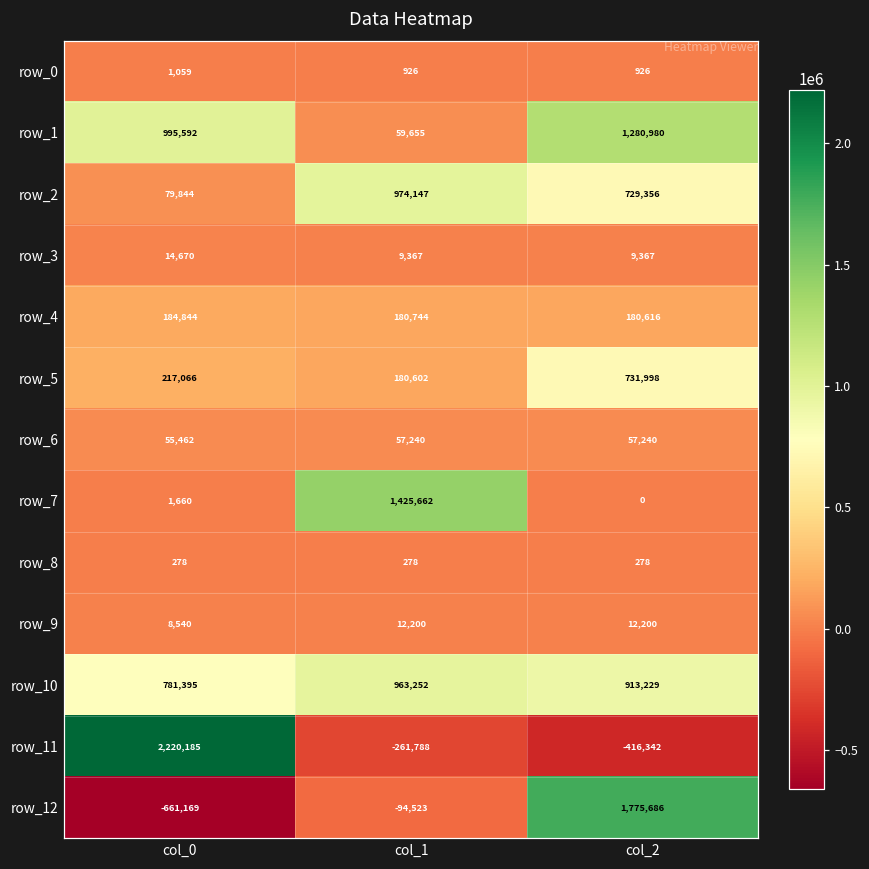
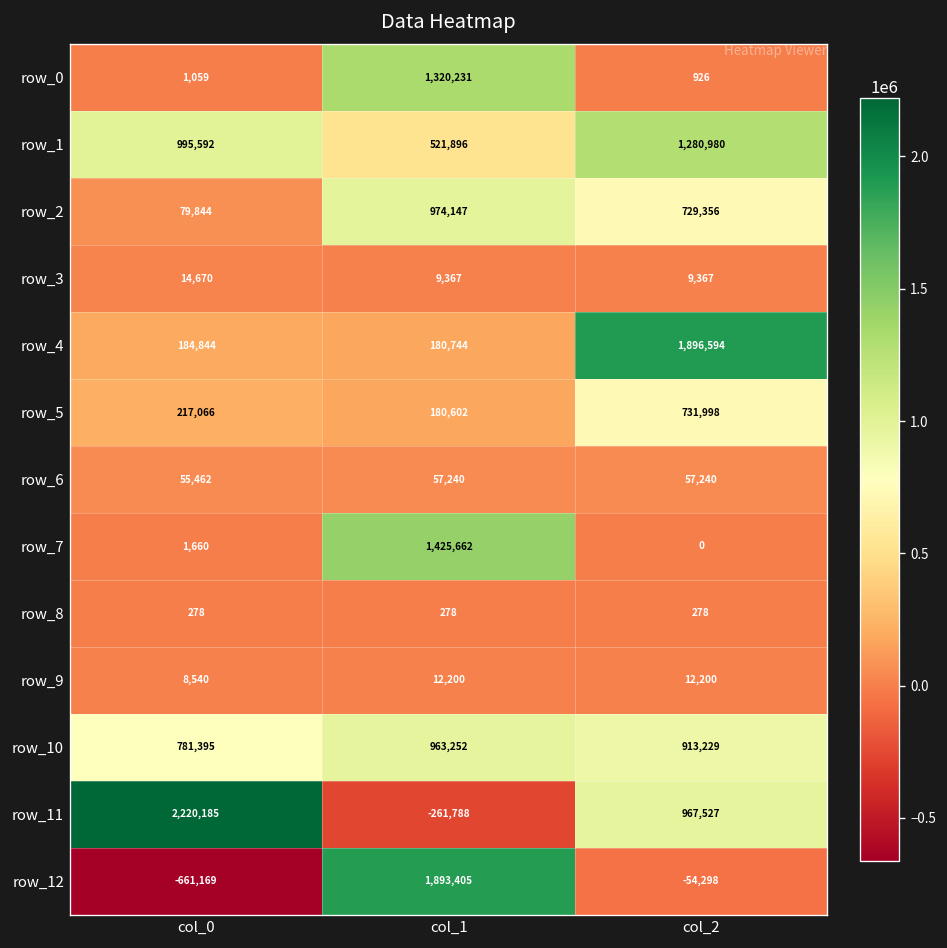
row_0, col_1: 926 -> 1,320,231
row_1, col_1: 59,655 -> 521,896
row_4, col_2: 180,616 -> 1,896,594
row_11, col_2: -416,342 -> 967,527
row_12, col_1: -94,523 -> 1,893,405
row_12, col_2: 1,775,686 -> -54,298
